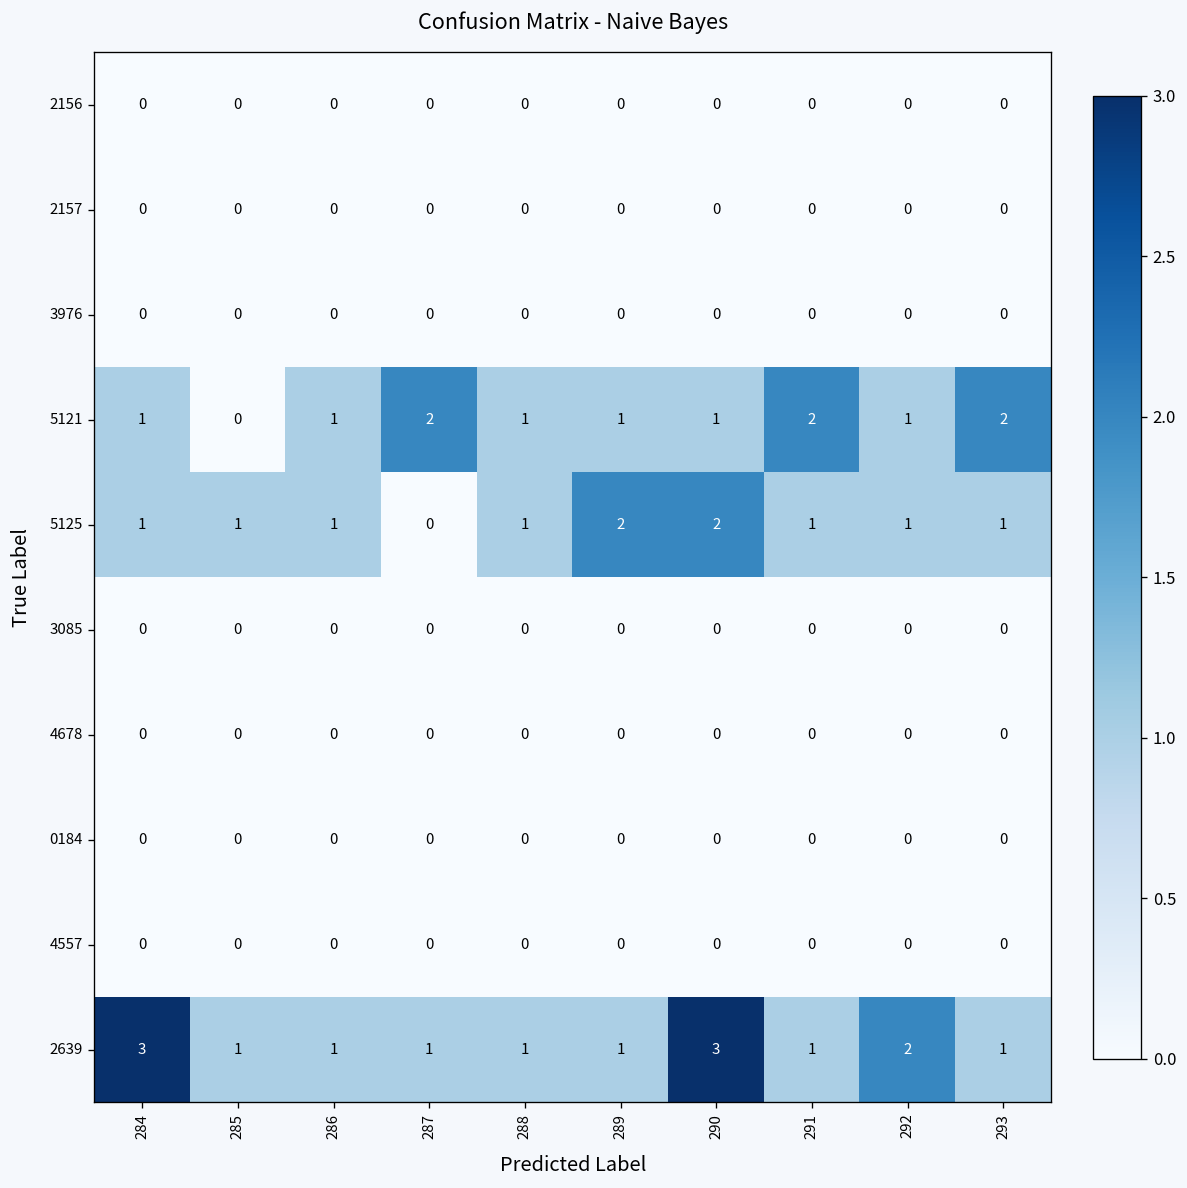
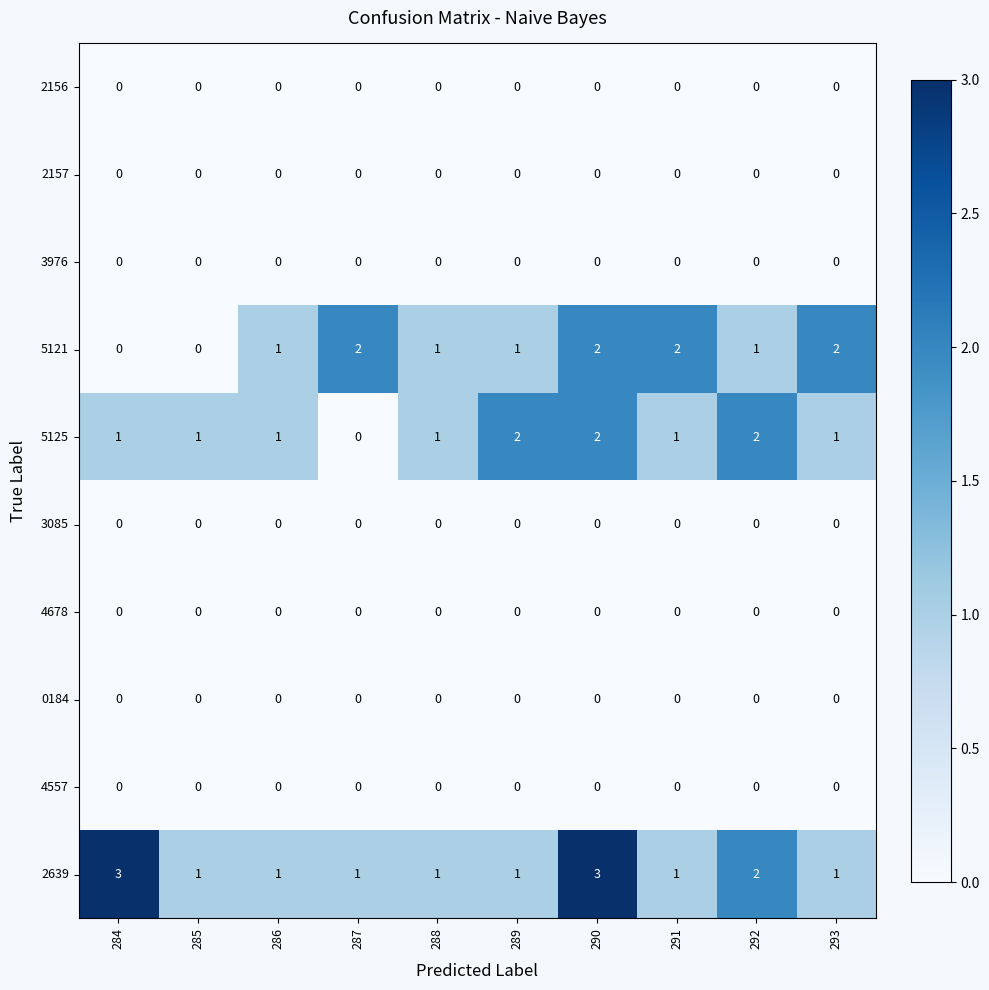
5121, 284: 1 -> 0
5121, 290: 1 -> 2
5125, 292: 1 -> 2
